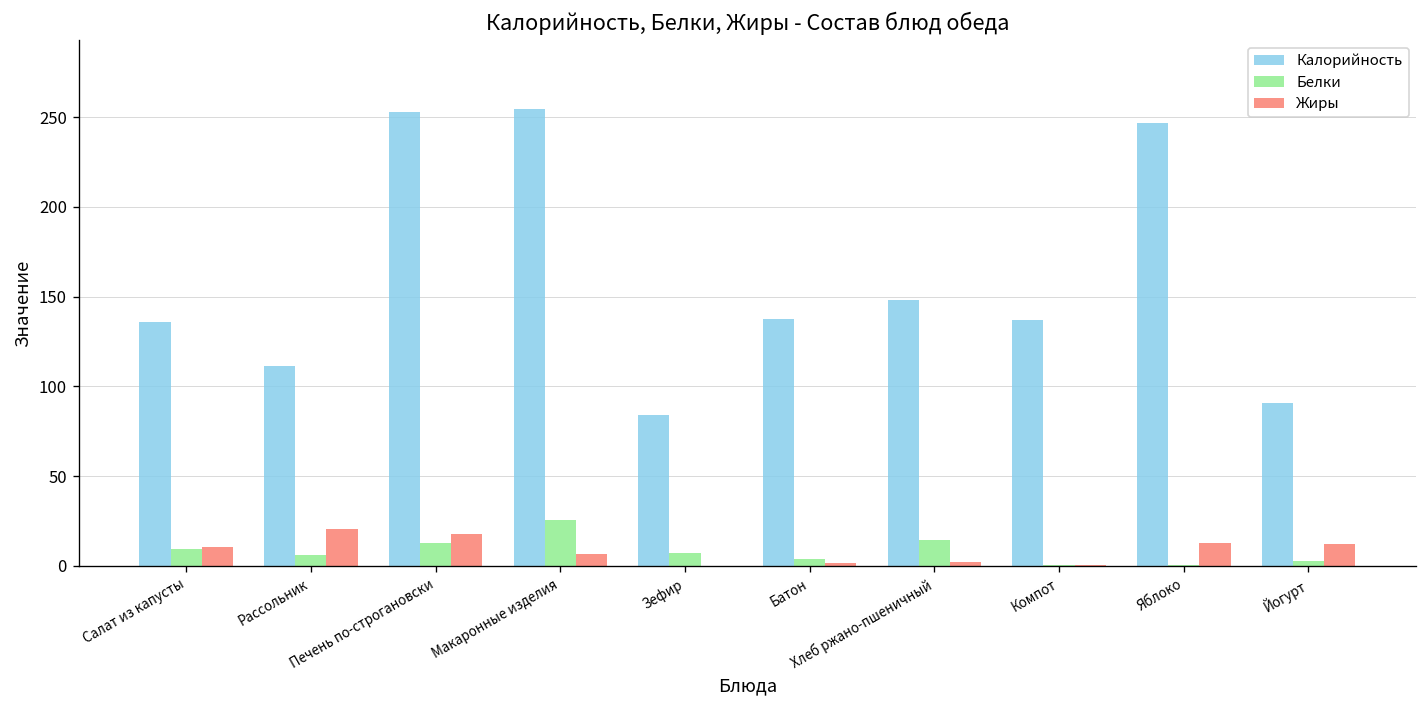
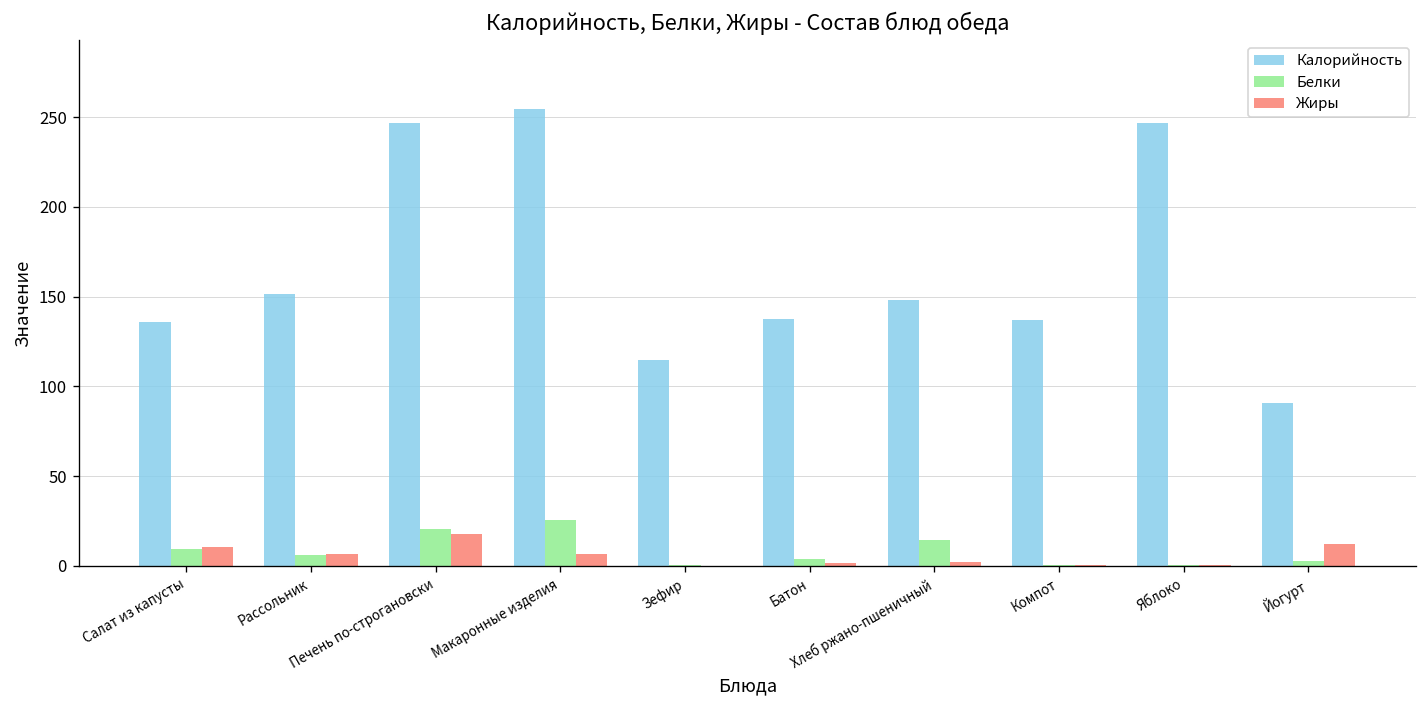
Калорийность, Рассольник: 112 -> 151
Жиры, Рассольник: 21 -> 7
Калорийность, Печень по-строгановски: 253 -> 247
Белки, Печень по-строгановски: 13 -> 21
Калорийность, Зефир: 84 -> 115
Белки, Зефир: 7 -> 1
Жиры, Яблоко: 13 -> 0
